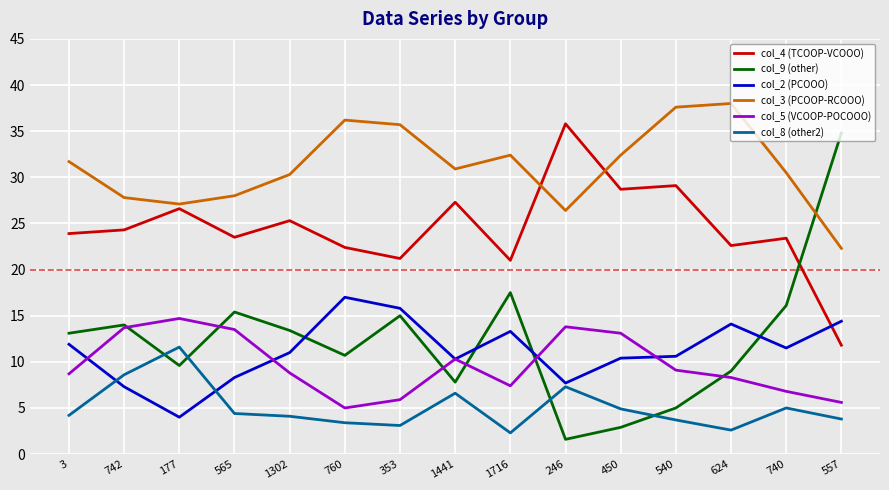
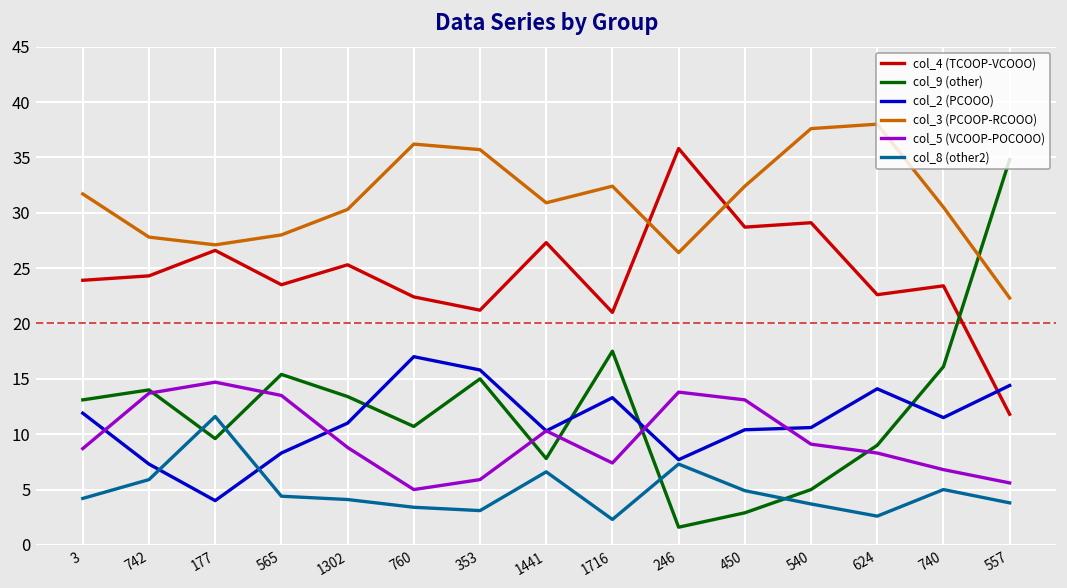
col_8 (other2), 742: 9 -> 6
